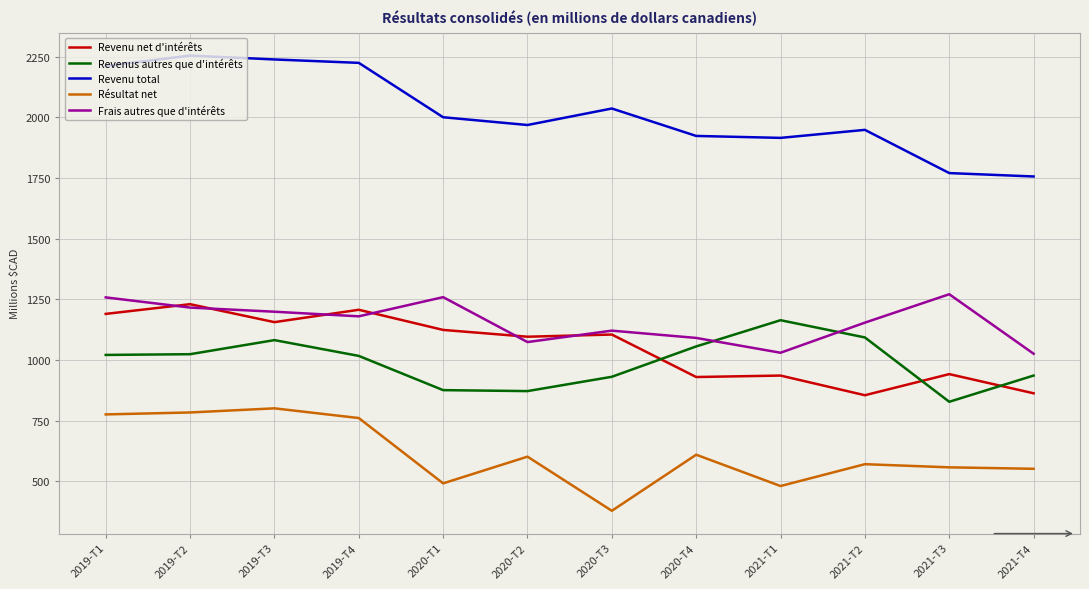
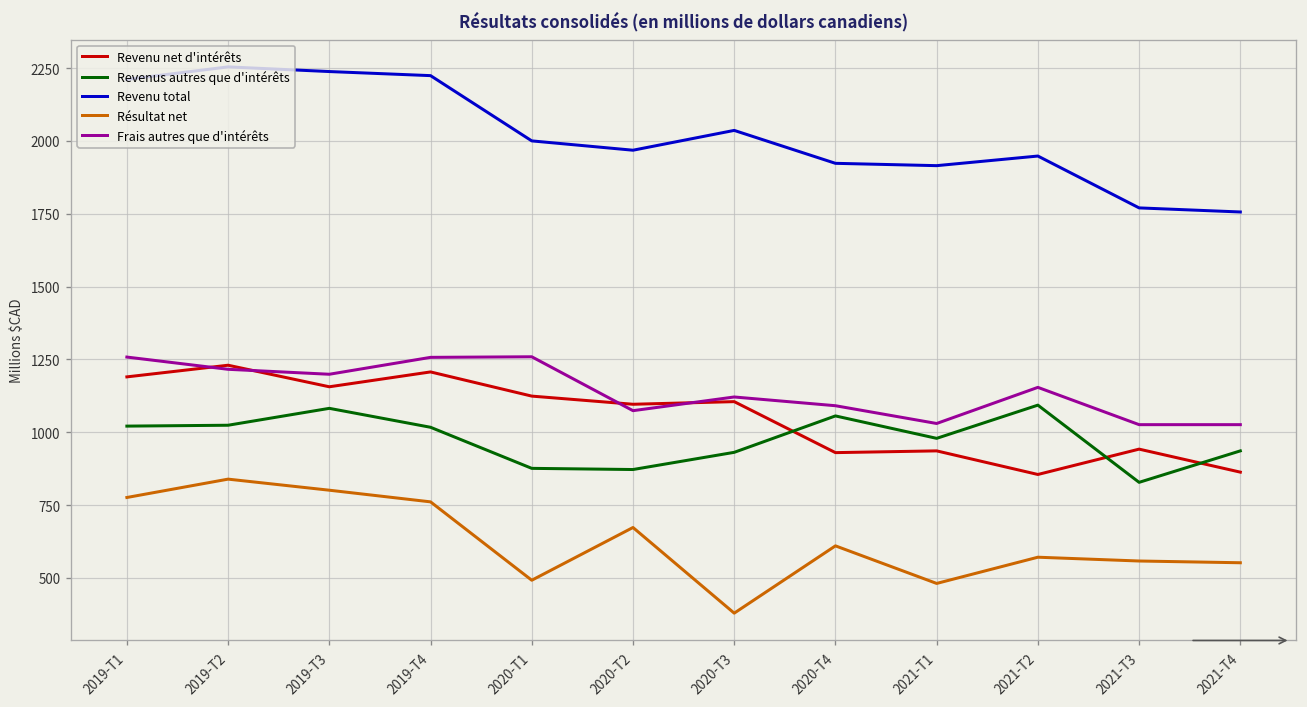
Résultat net, 2019-T2: 780 -> 840
Frais autres que d'intérêts, 2019-T4: 1180 -> 1260
Résultat net, 2020-T2: 600 -> 670
Revenus autres que d'intérêts, 2021-T1: 1160 -> 980
Frais autres que d'intérêts, 2021-T3: 1270 -> 1030
